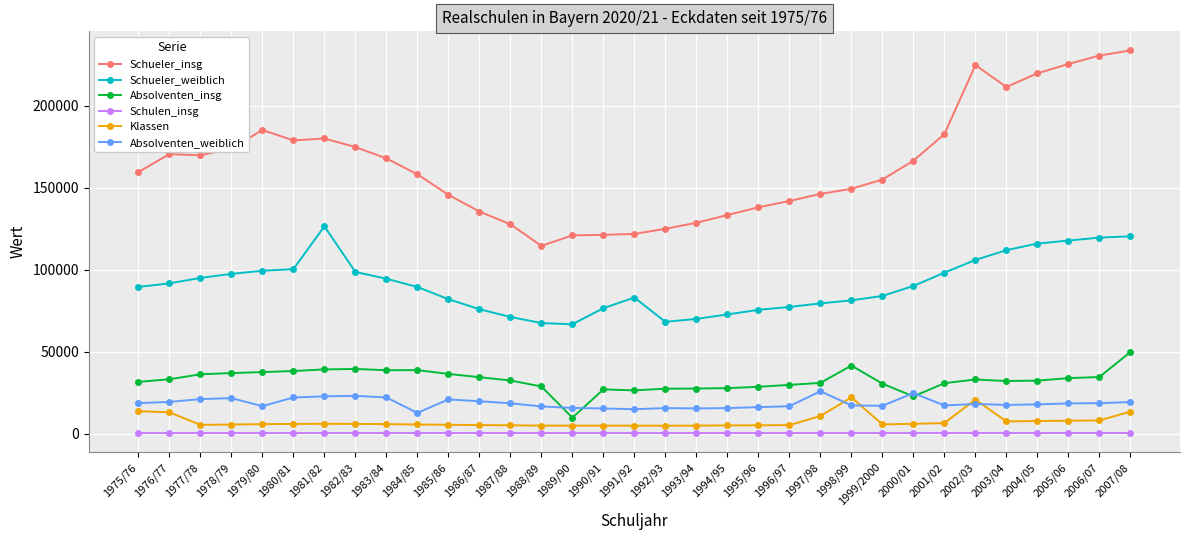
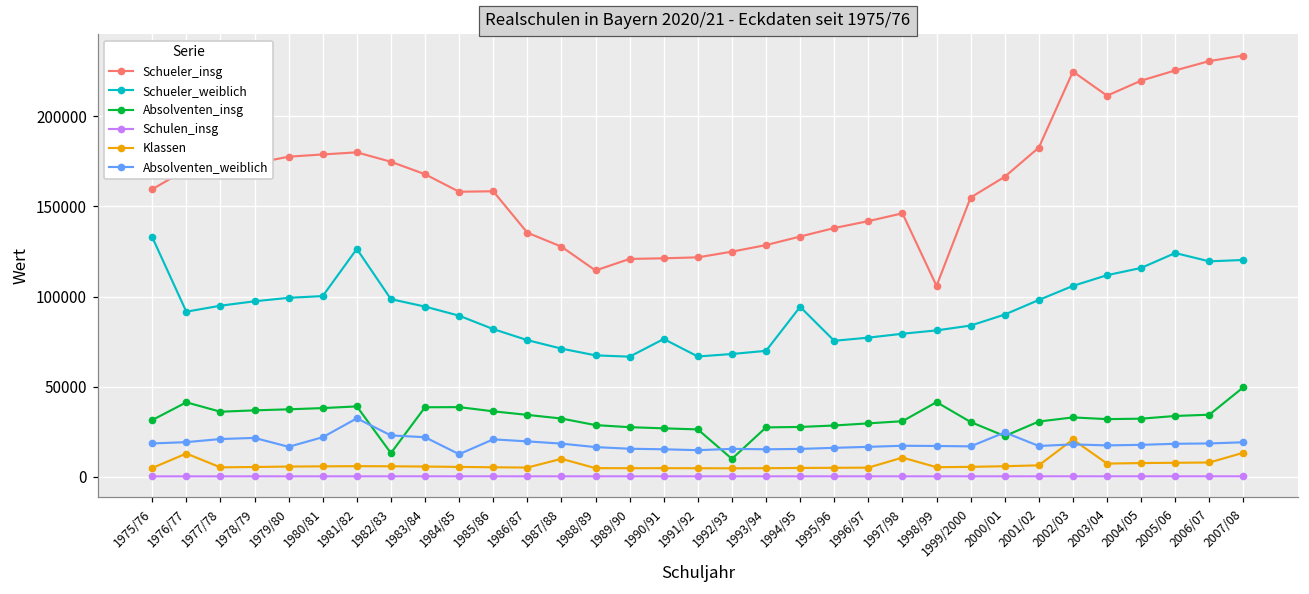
Schueler_weiblich, 1975/76: 89000 -> 133000
Klassen, 1975/76: 14000 -> 5000
Absolventen_insg, 1976/77: 33000 -> 41000
Schueler_insg, 1979/80: 185000 -> 178000
Absolventen_weiblich, 1981/82: 23000 -> 32000
Absolventen_insg, 1982/83: 39000 -> 13000
Schueler_insg, 1985/86: 146000 -> 158000
Klassen, 1987/88: 5000 -> 10000
Absolventen_insg, 1989/90: 10000 -> 28000
Schueler_weiblich, 1991/92: 83000 -> 67000
Absolventen_insg, 1992/93: 27000 -> 10000
Schueler_weiblich, 1994/95: 73000 -> 94000
Absolventen_weiblich, 1997/98: 26000 -> 17000
Schueler_insg, 1998/99: 149000 -> 106000
Klassen, 1998/99: 22000 -> 5000
Schueler_weiblich, 2005/06: 118000 -> 124000
